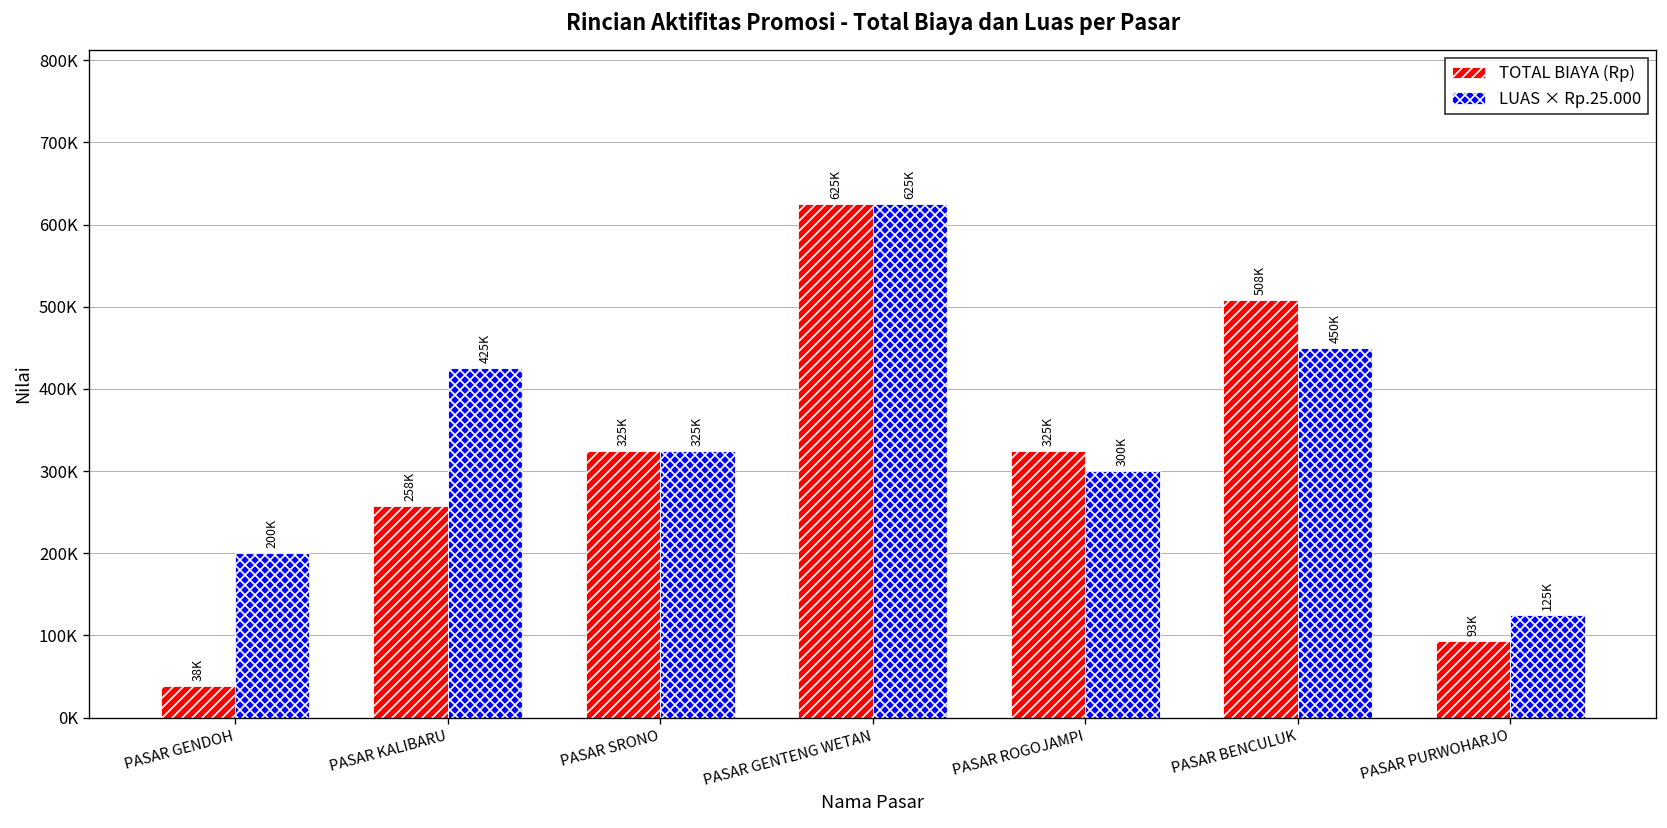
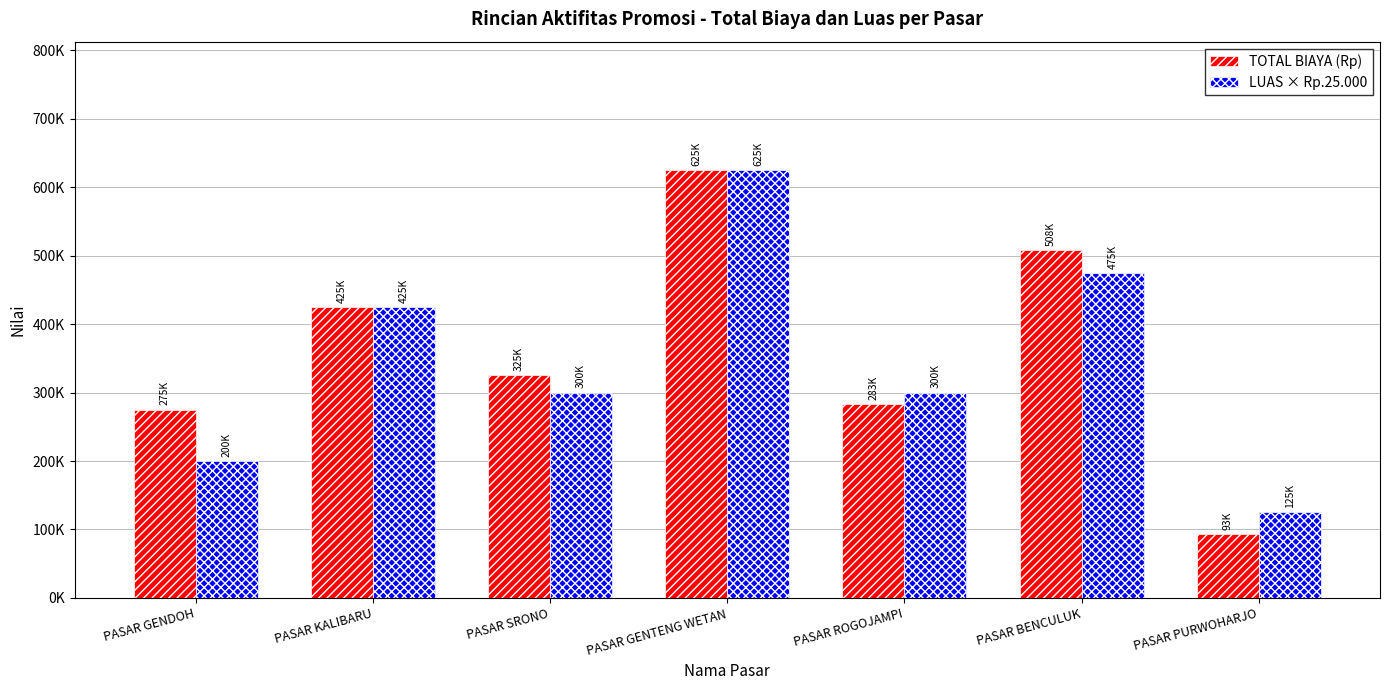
TOTAL BIAYA (Rp), PASAR GENDOH: 38K -> 275K
TOTAL BIAYA (Rp), PASAR KALIBARU: 258K -> 425K
LUAS × Rp.25.000, PASAR SRONO: 325K -> 300K
TOTAL BIAYA (Rp), PASAR ROGOJAMPI: 325K -> 283K
LUAS × Rp.25.000, PASAR BENCULUK: 450K -> 475K
